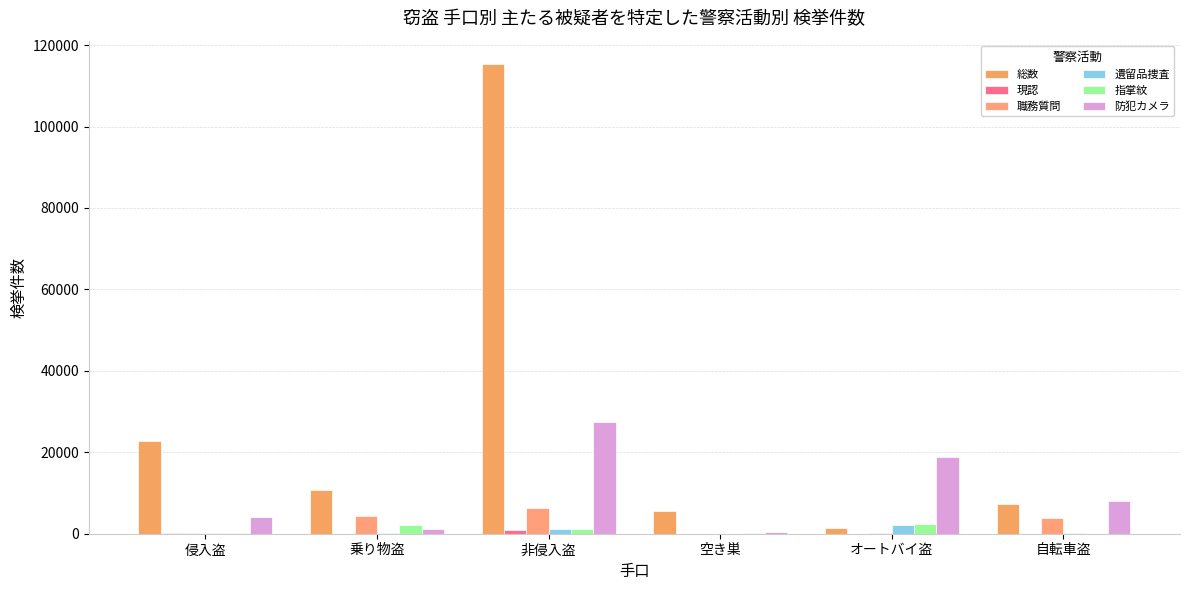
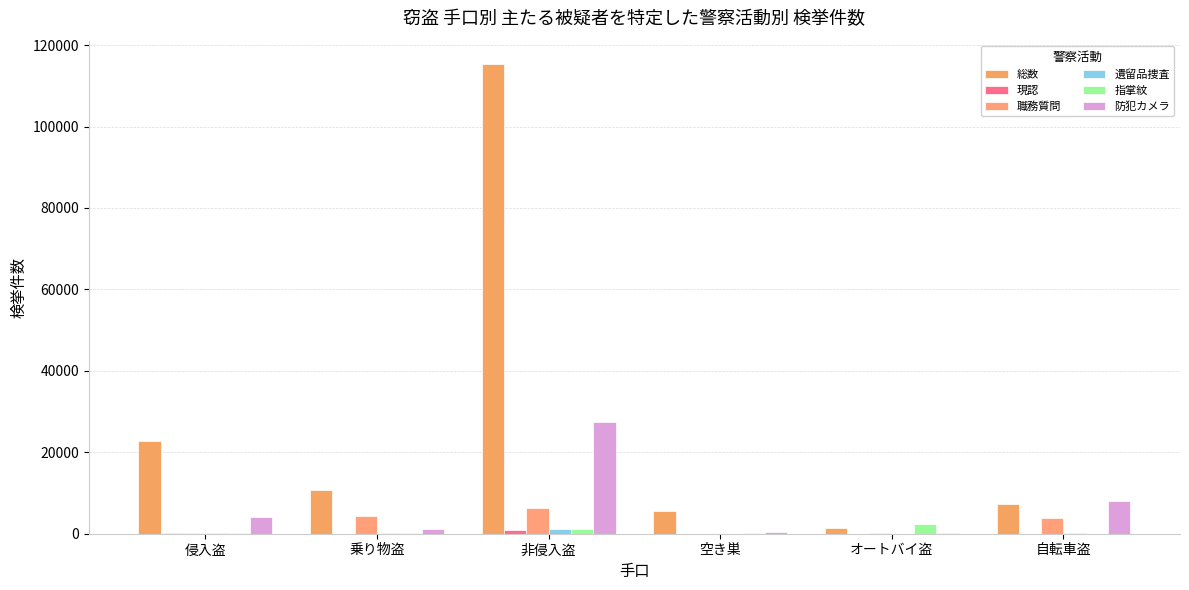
指掌紋, 乗り物盗: 2000 -> 0
遺留品捜査, オートバイ盗: 2000 -> 0
防犯カメラ, オートバイ盗: 19000 -> 0
